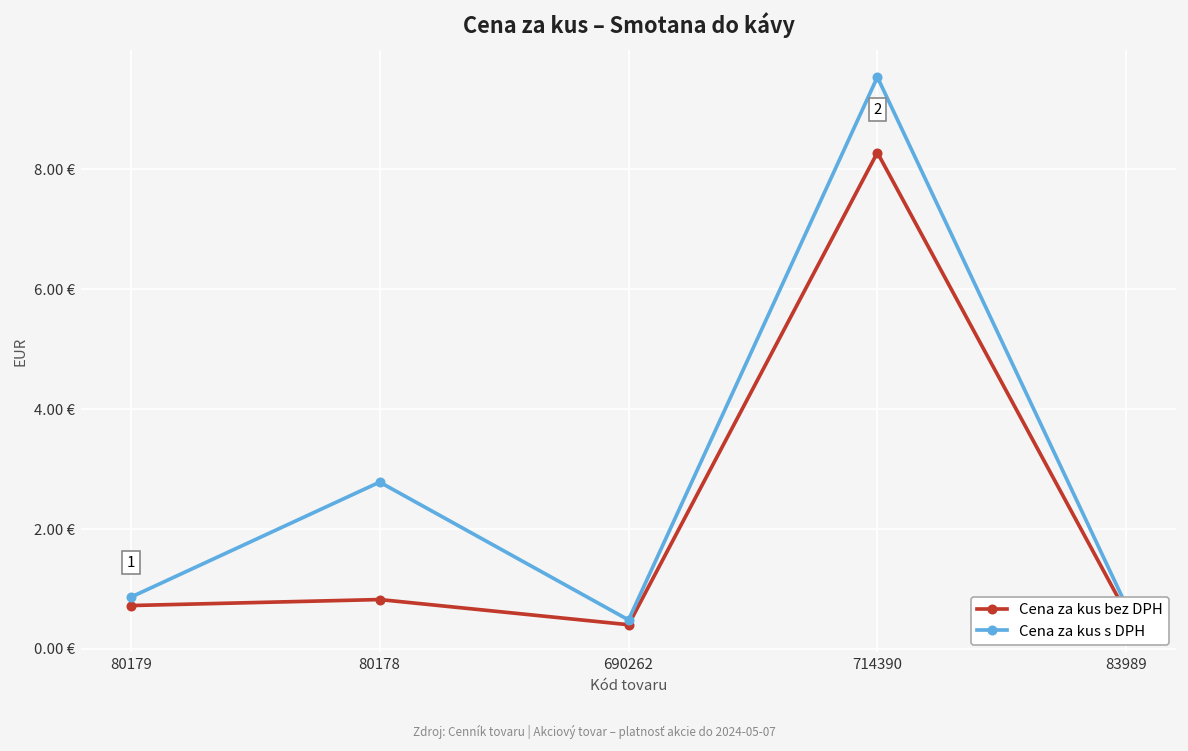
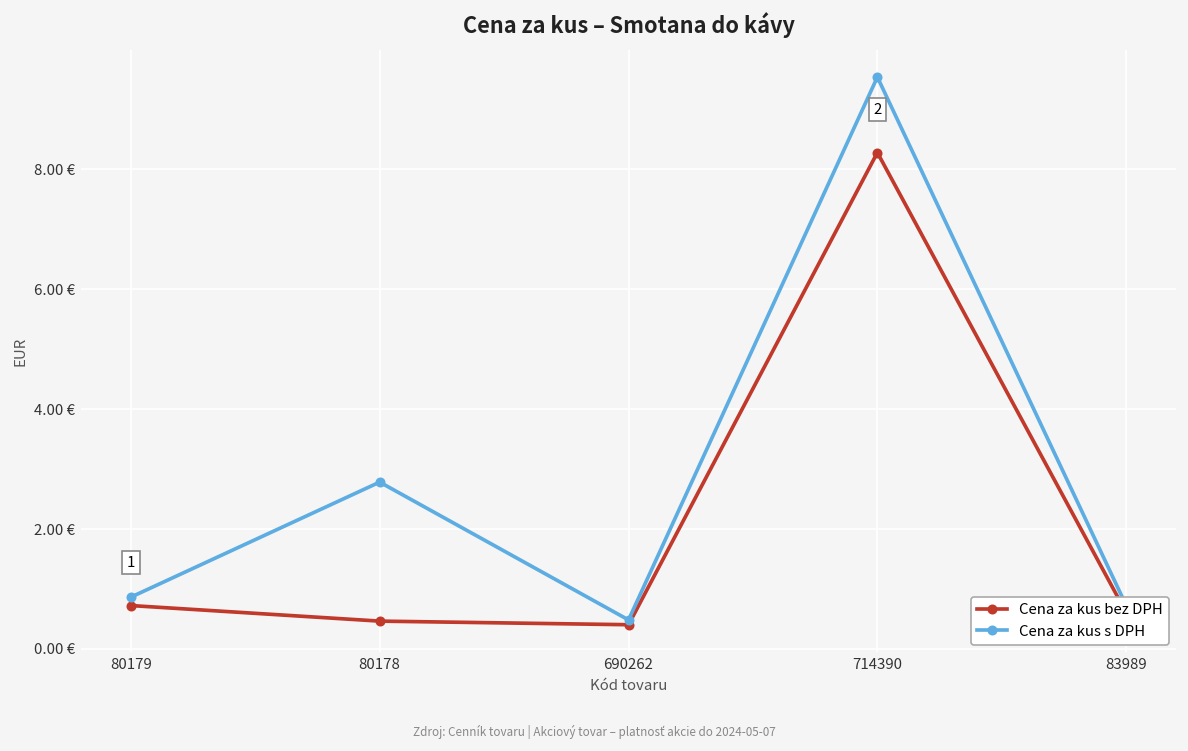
Cena za kus bez DPH, 80178: 0.8 € -> 0.5 €
